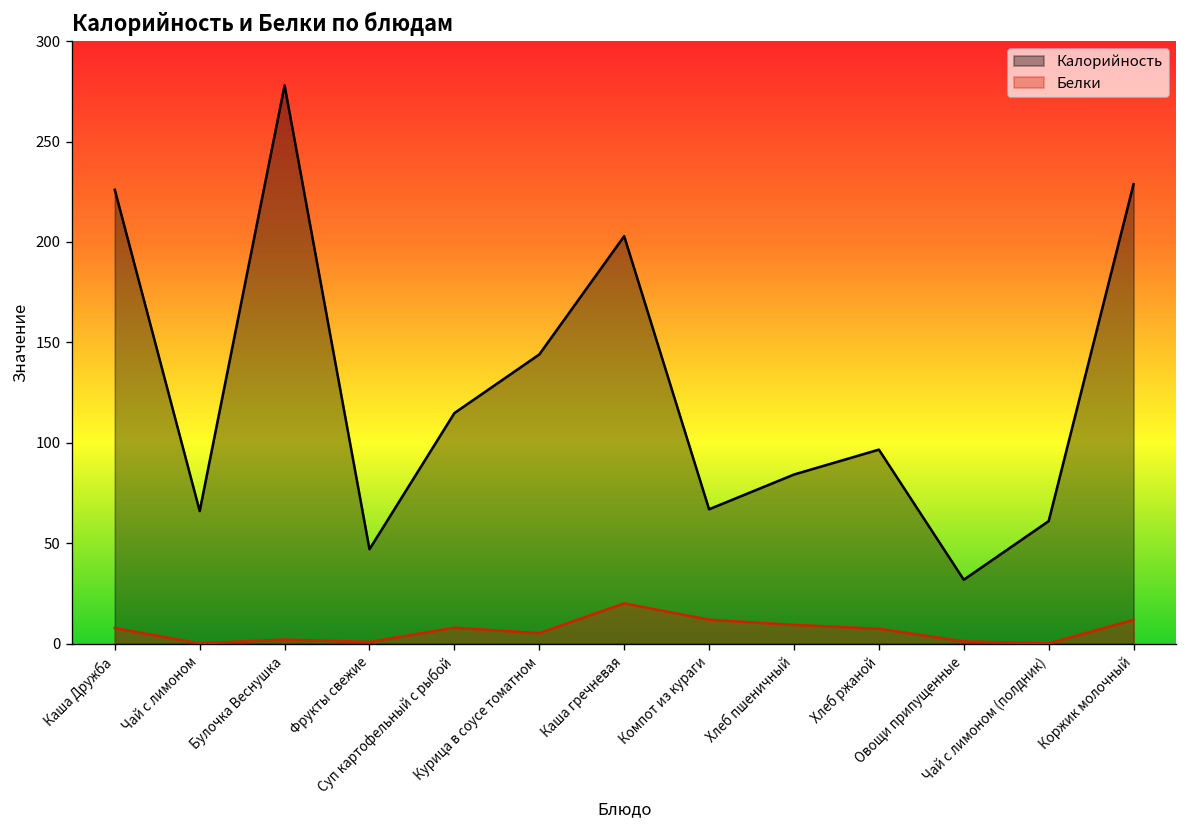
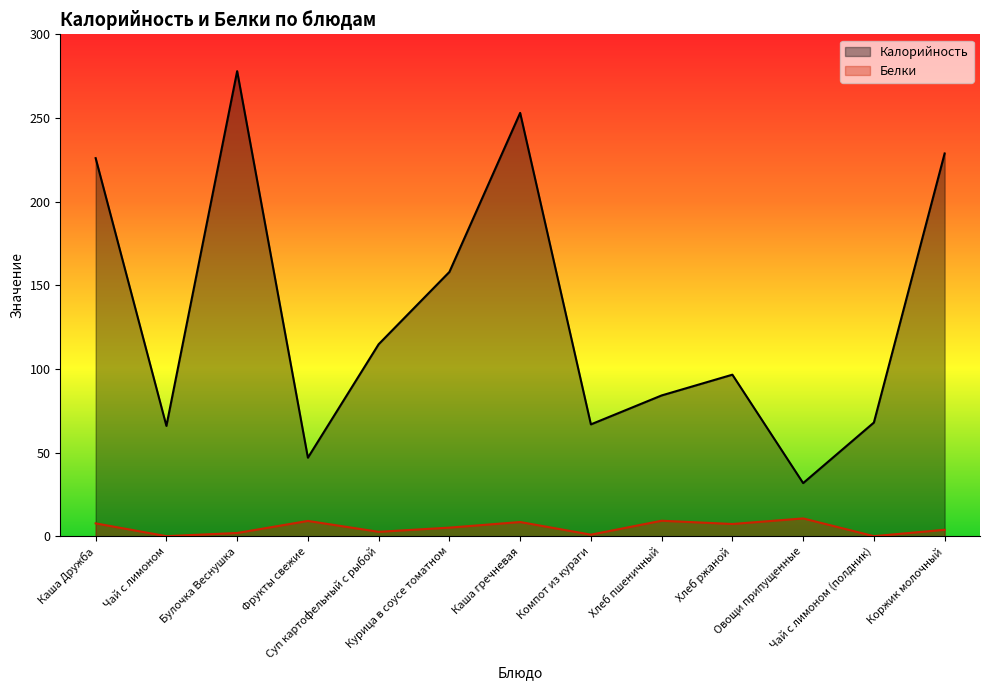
Белки, Фрукты свежие: 1 -> 9
Белки, Суп картофельный с рыбой: 8 -> 3
Калорийность, Курица в соусе томатном: 144 -> 158
Калорийность, Каша гречневая: 203 -> 253
Белки, Каша гречневая: 20 -> 9
Белки, Компот из кураги: 12 -> 1
Белки, Овощи припущенные: 1 -> 11
Калорийность, Чай с лимоном (полдник): 61 -> 68
Белки, Коржик молочный: 12 -> 4
